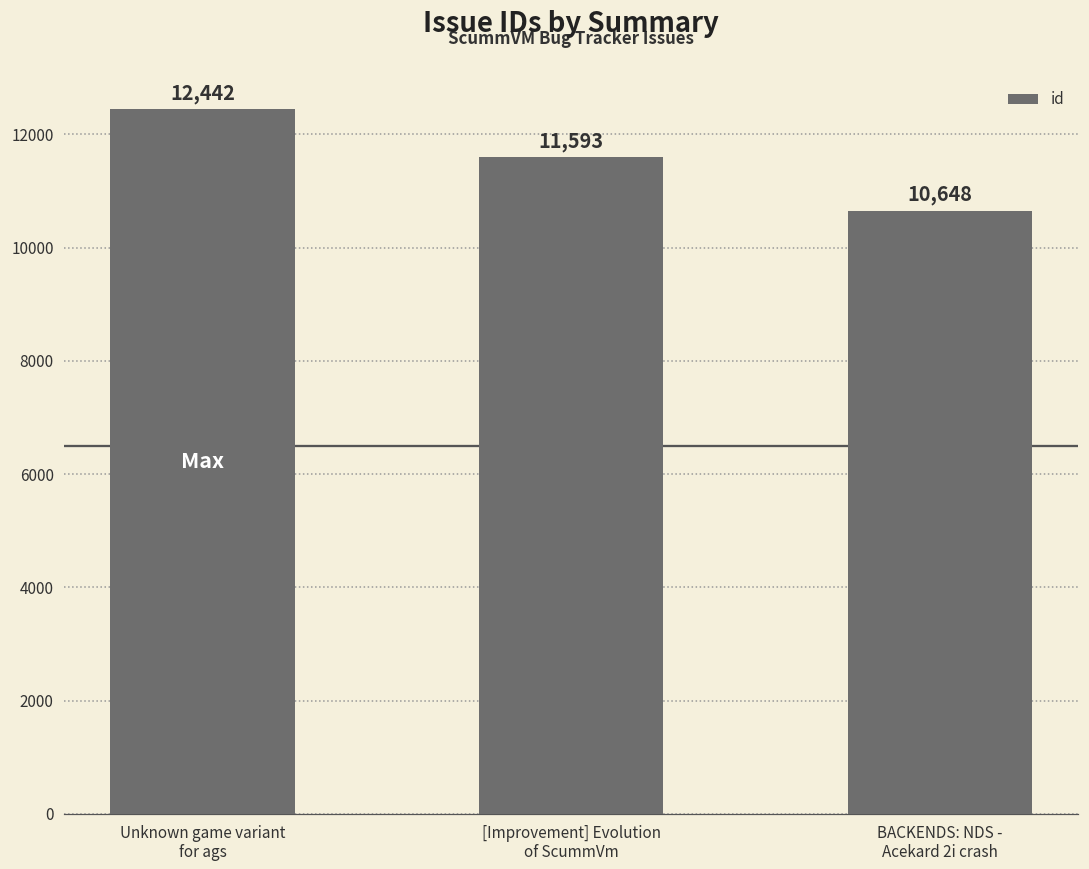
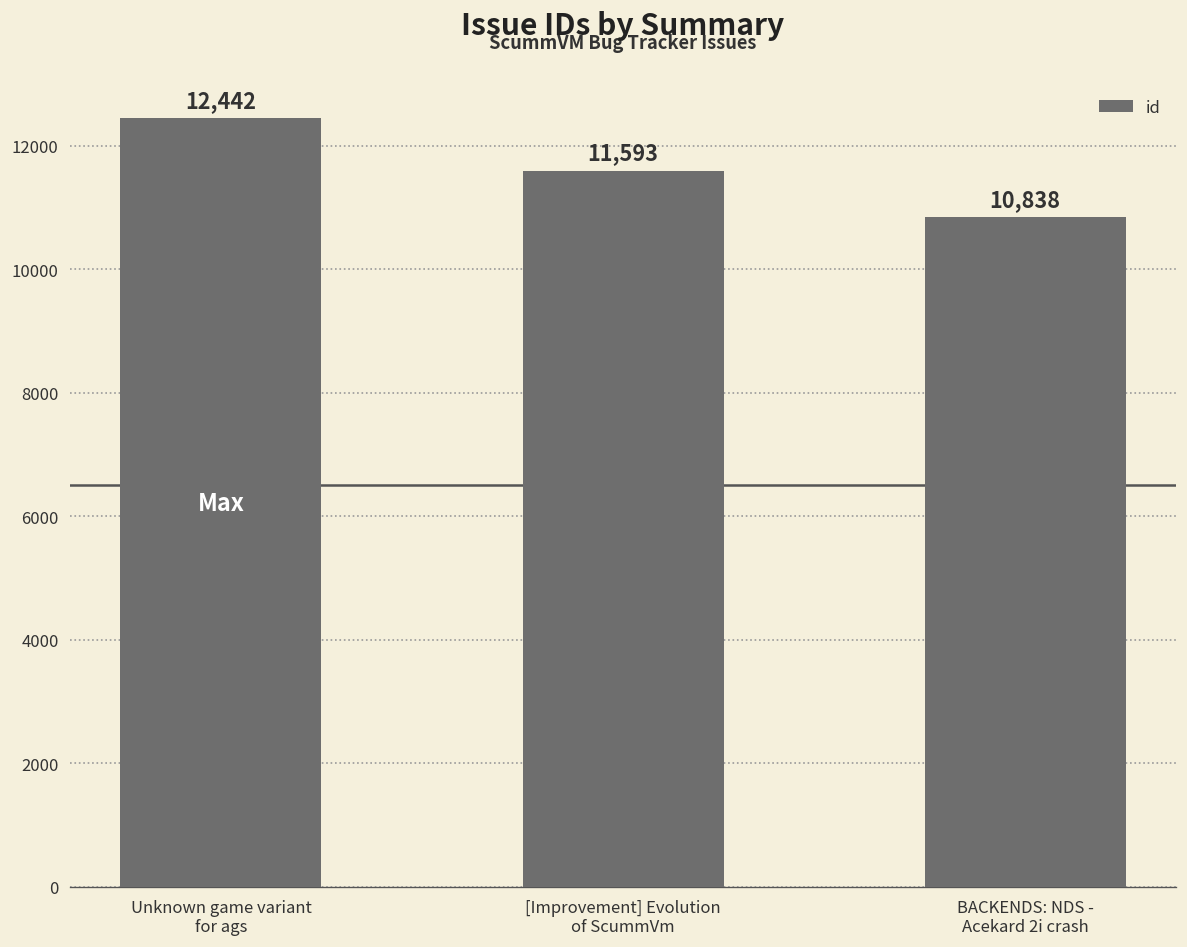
BACKENDS: NDS - Acekard 2i crash: 10,648 -> 10,838
